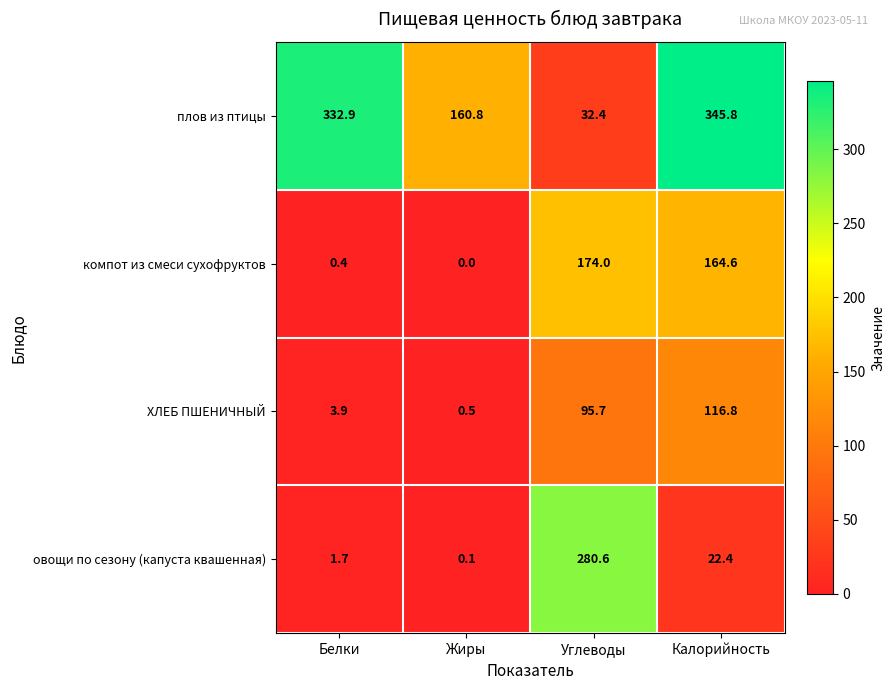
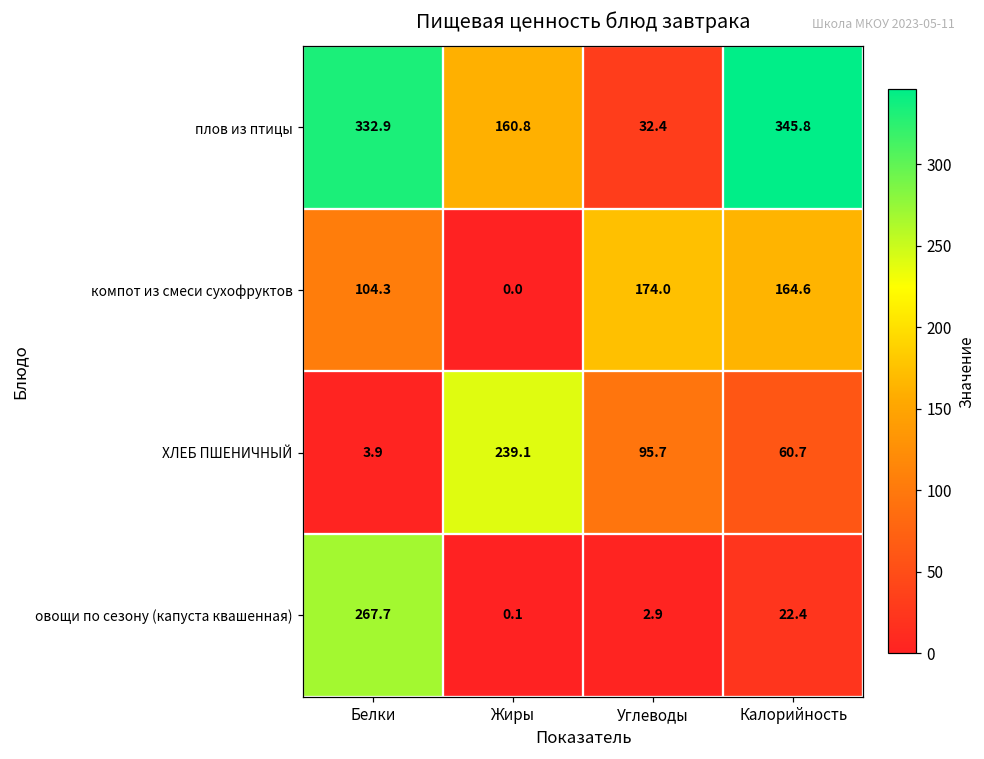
компот из смеси сухофруктов, Белки: 0.4 -> 104.3
ХЛЕБ ПШЕНИЧНЫЙ, Жиры: 0.5 -> 239.1
ХЛЕБ ПШЕНИЧНЫЙ, Калорийность: 116.8 -> 60.7
овощи по сезону (капуста квашенная), Белки: 1.7 -> 267.7
овощи по сезону (капуста квашенная), Углеводы: 280.6 -> 2.9
